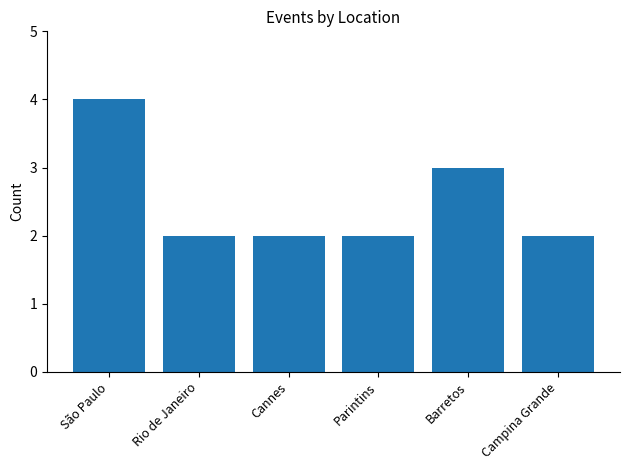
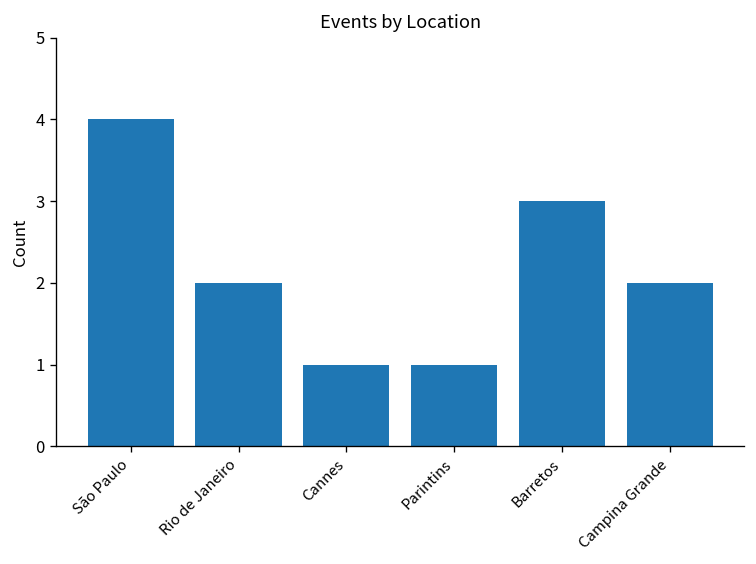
Cannes: 2 -> 1
Parintins: 2 -> 1
